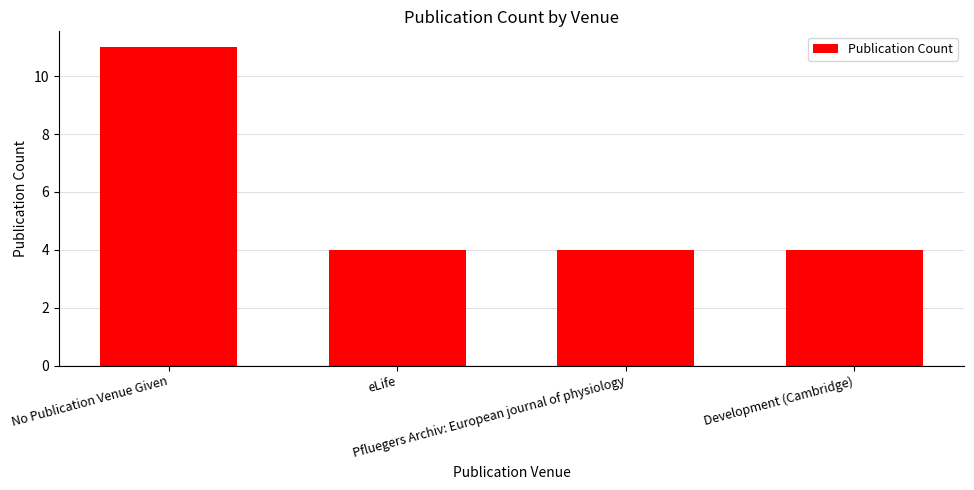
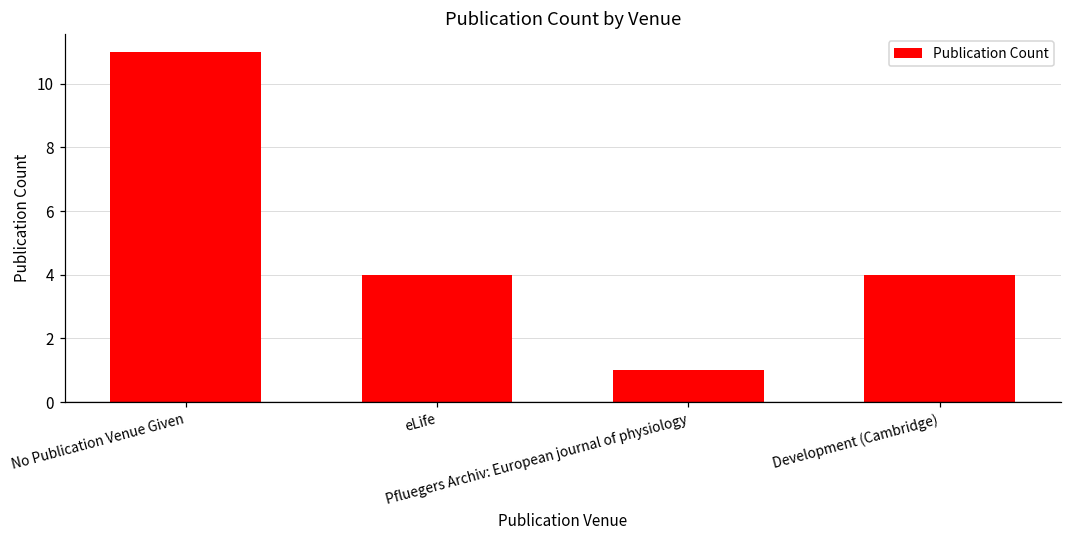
Pfluegers Archiv: European journal of physiology: 4 -> 1
